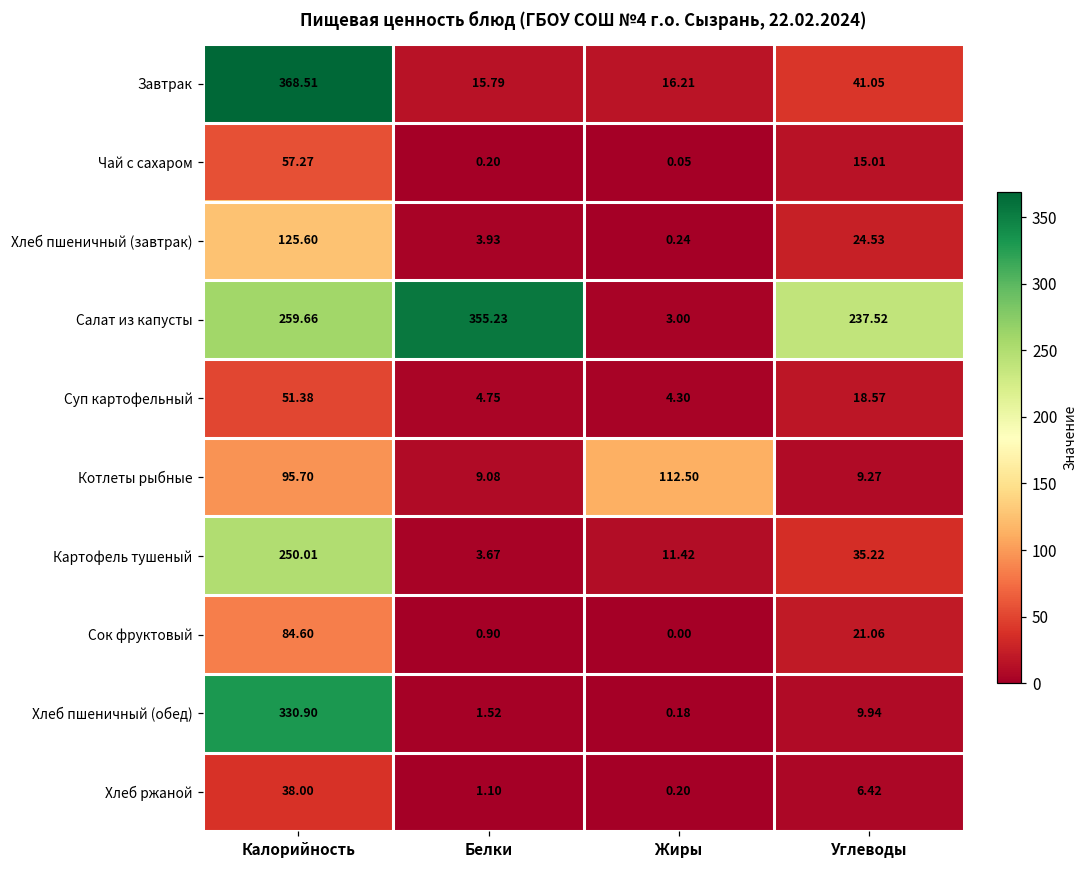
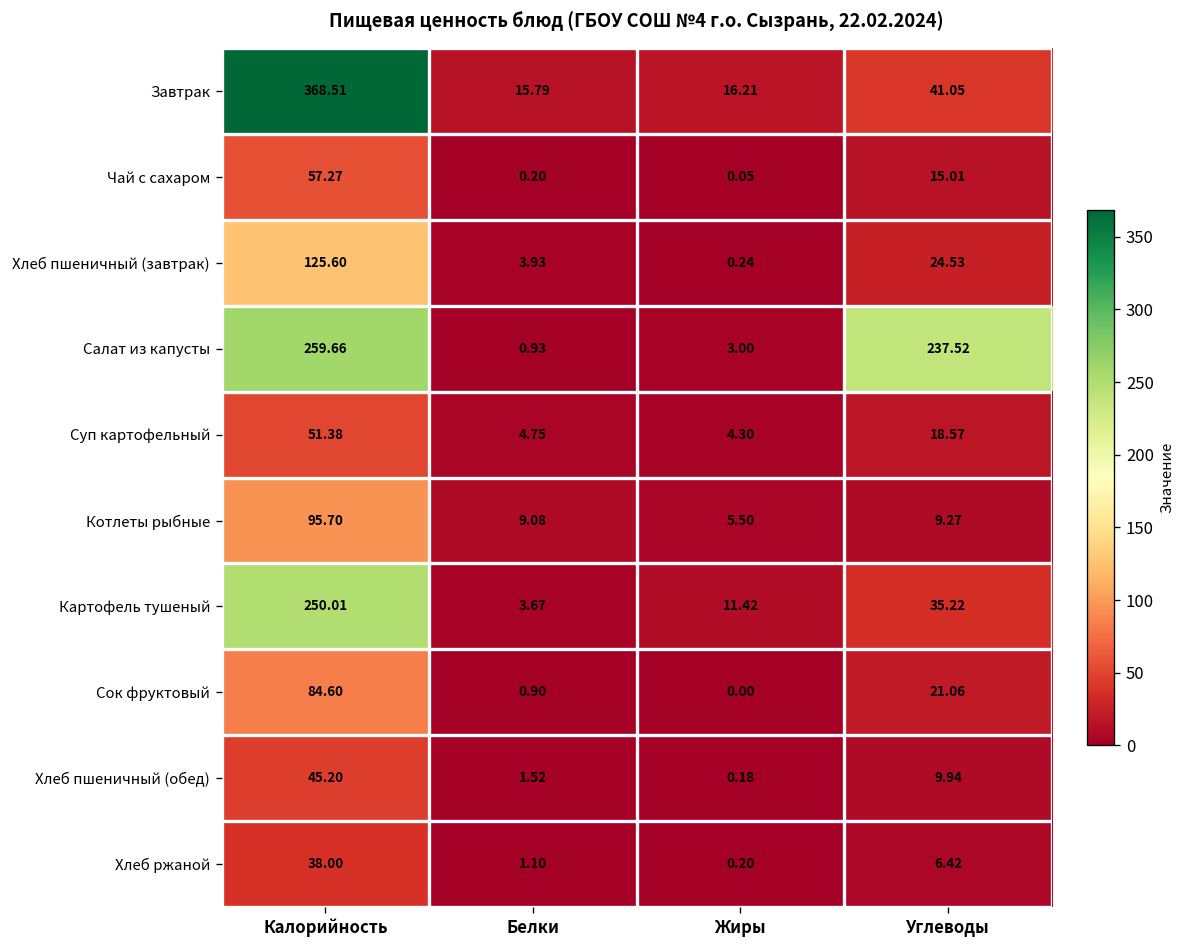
Салат из капусты, Белки: 355.23 -> 0.93
Котлеты рыбные, Жиры: 112.50 -> 5.50
Хлеб пшеничный (обед), Калорийность: 330.90 -> 45.20
